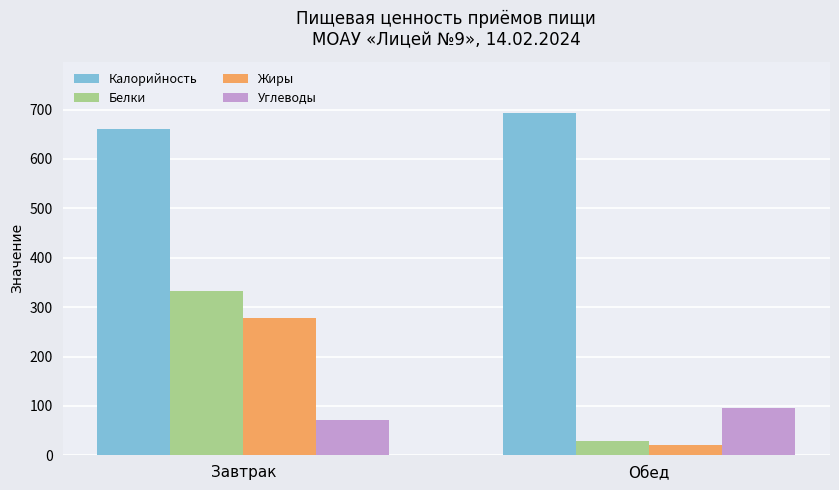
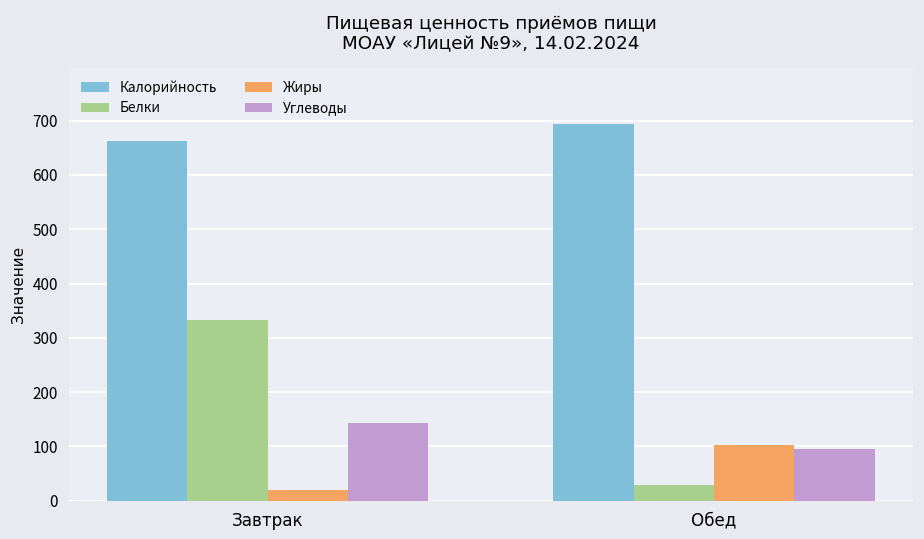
Жиры, Завтрак: 280 -> 20
Углеводы, Завтрак: 70 -> 140
Жиры, Обед: 20 -> 100
